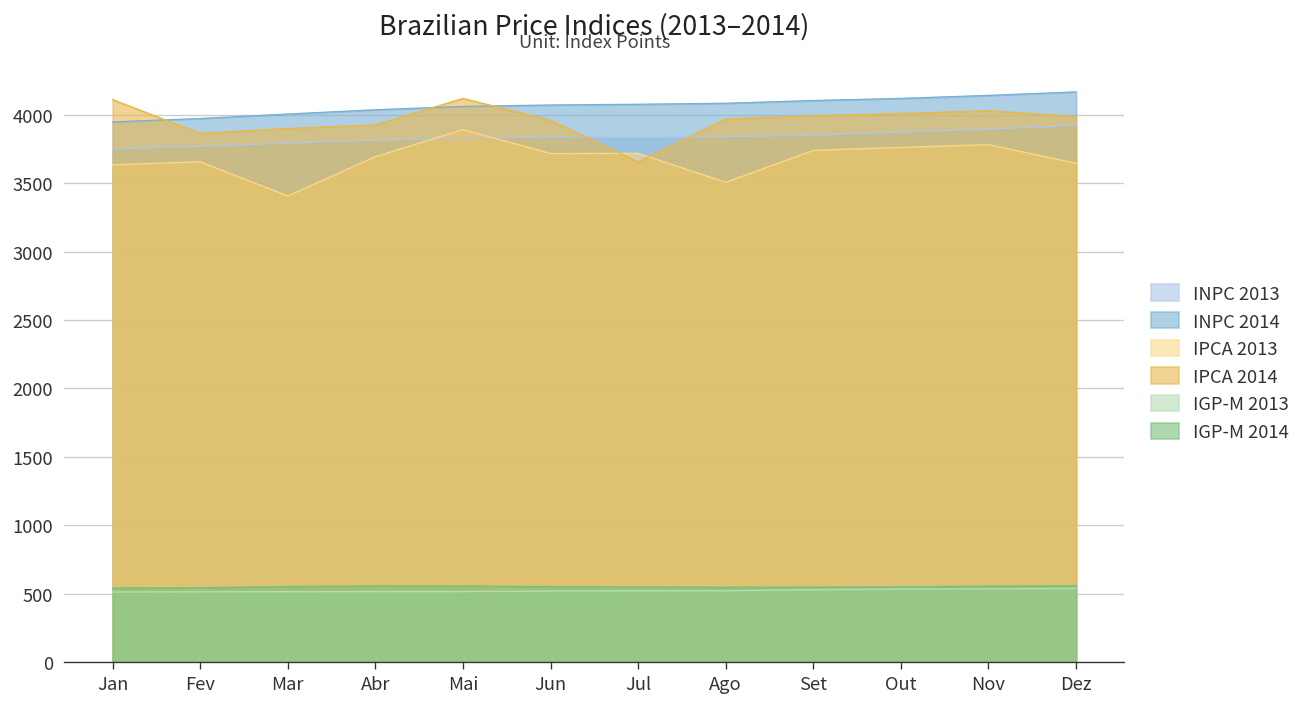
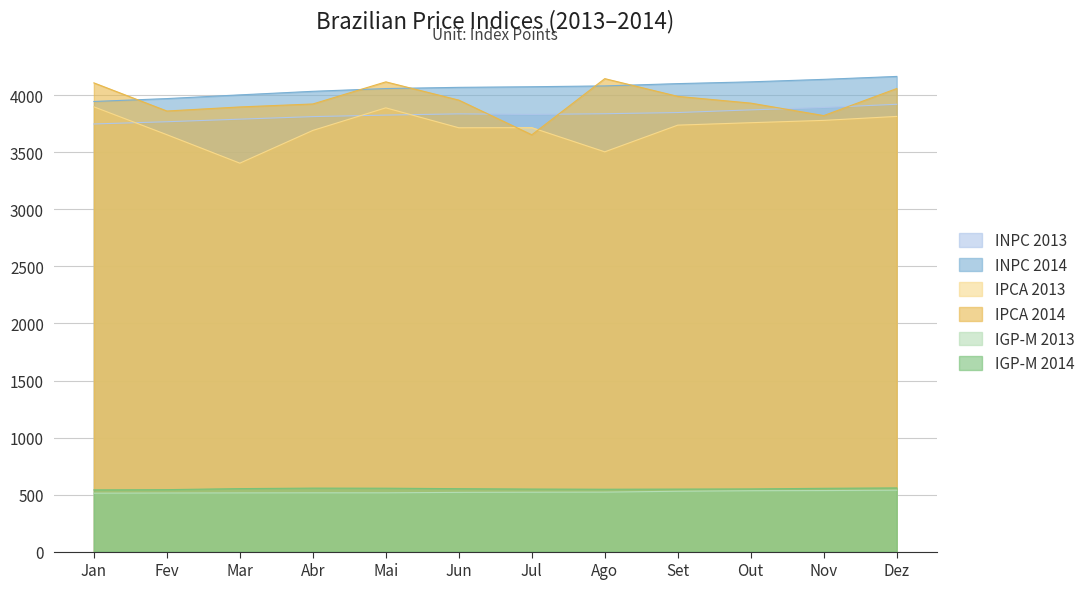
IPCA 2013, Jan: 3630 -> 3900
IPCA 2014, Ago: 3970 -> 4150
IPCA 2014, Out: 4010 -> 3930
IPCA 2014, Nov: 4030 -> 3820
IPCA 2013, Dez: 3640 -> 3820
IPCA 2014, Dez: 3990 -> 4060
